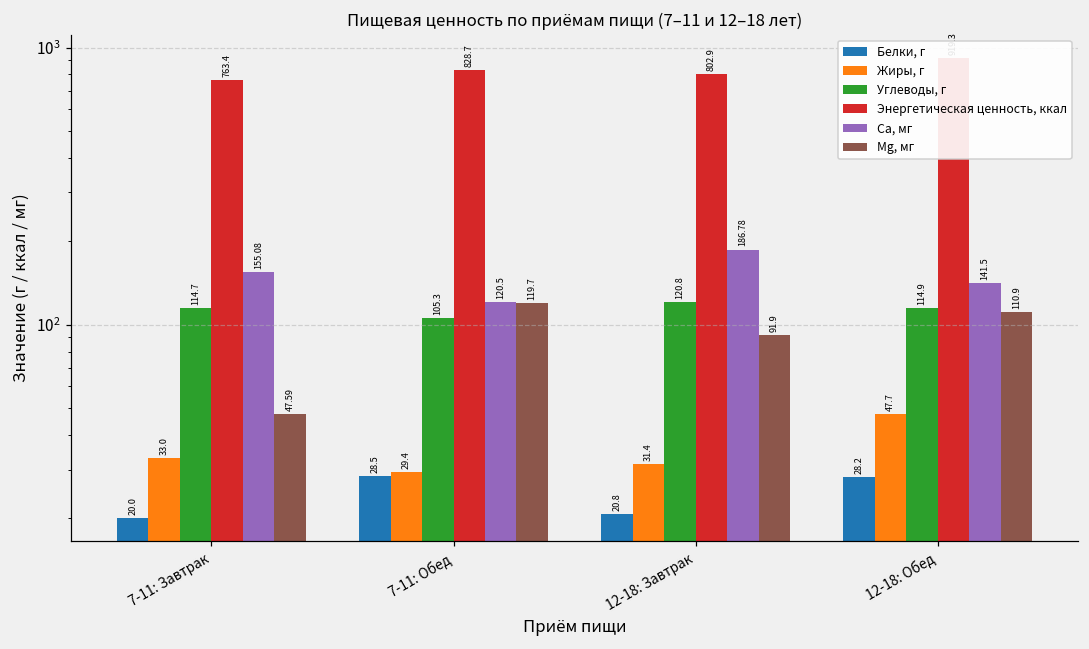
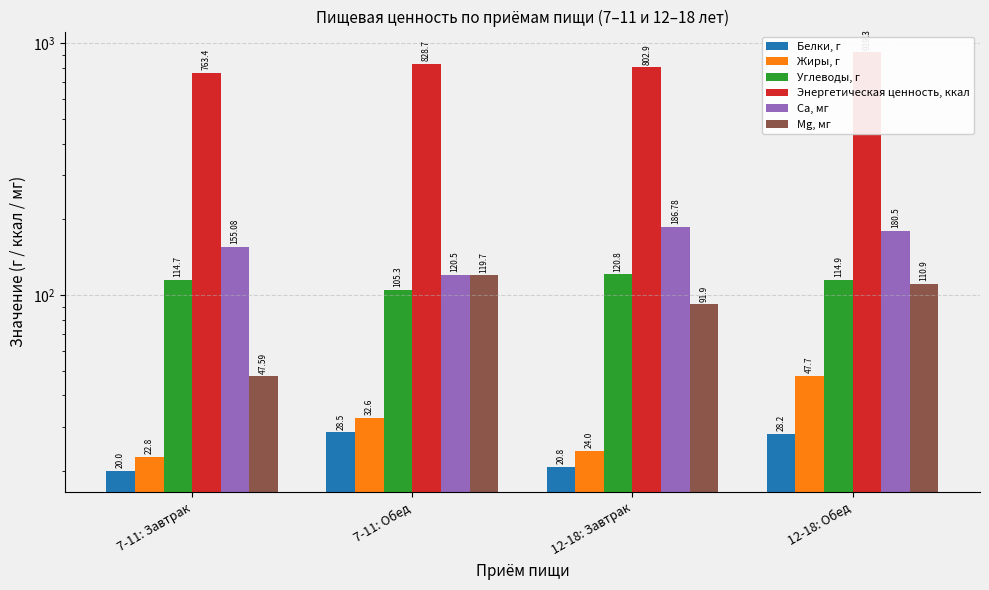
Жиры, г, 7-11: Завтрак: 33.0 -> 22.8
Жиры, г, 7-11: Обед: 29.4 -> 32.6
Жиры, г, 12-18: Завтрак: 31.4 -> 24.0
Са, мг, 12-18: Обед: 141.5 -> 180.5
